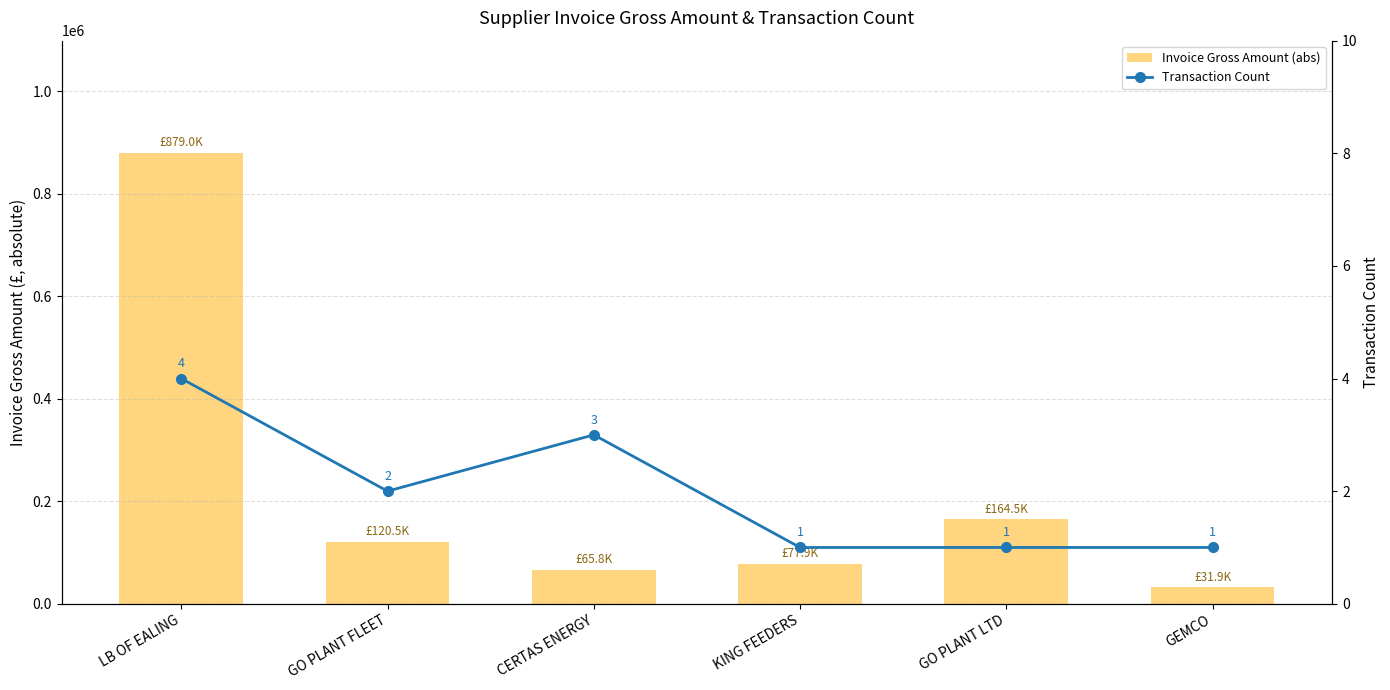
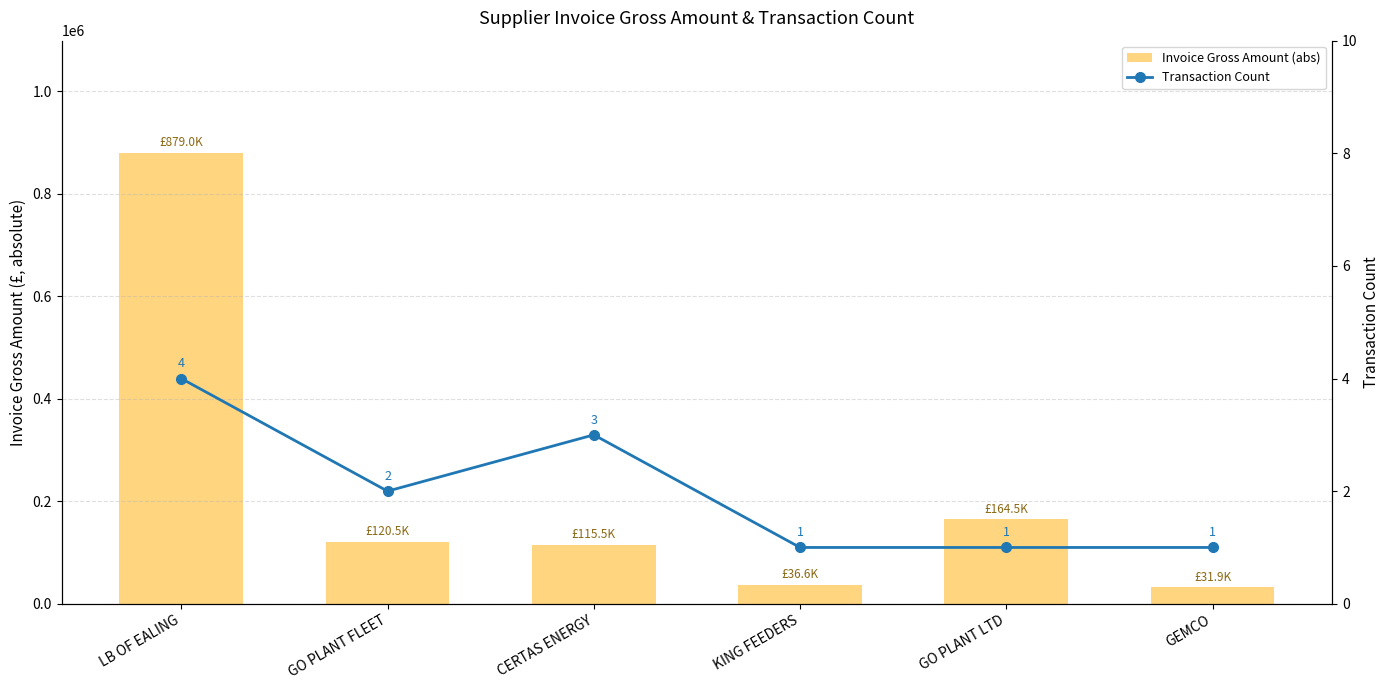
Invoice Gross Amount (abs), CERTAS ENERGY: £65.8K -> £115.5K
Invoice Gross Amount (abs), KING FEEDERS: £77.9K -> £36.6K
